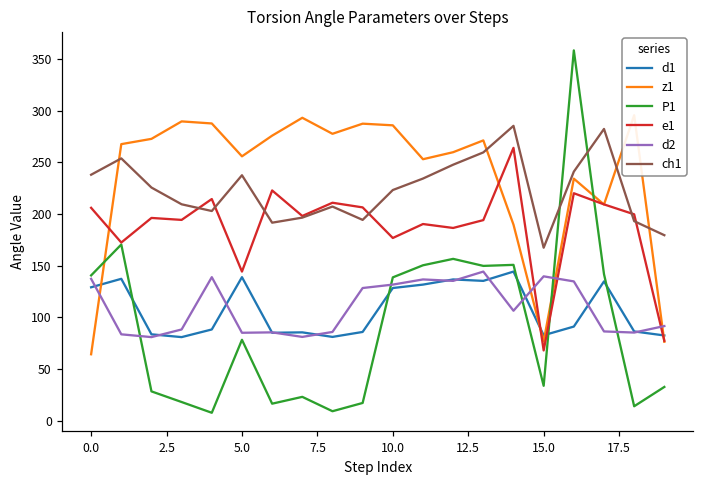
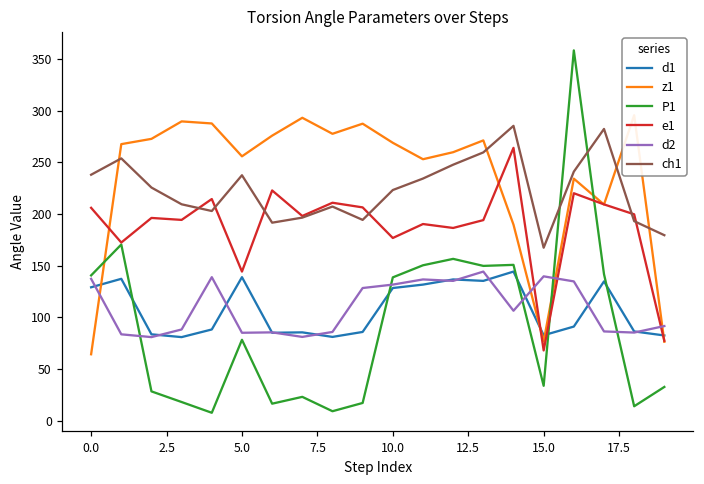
z1, 10.0: 290 -> 270
